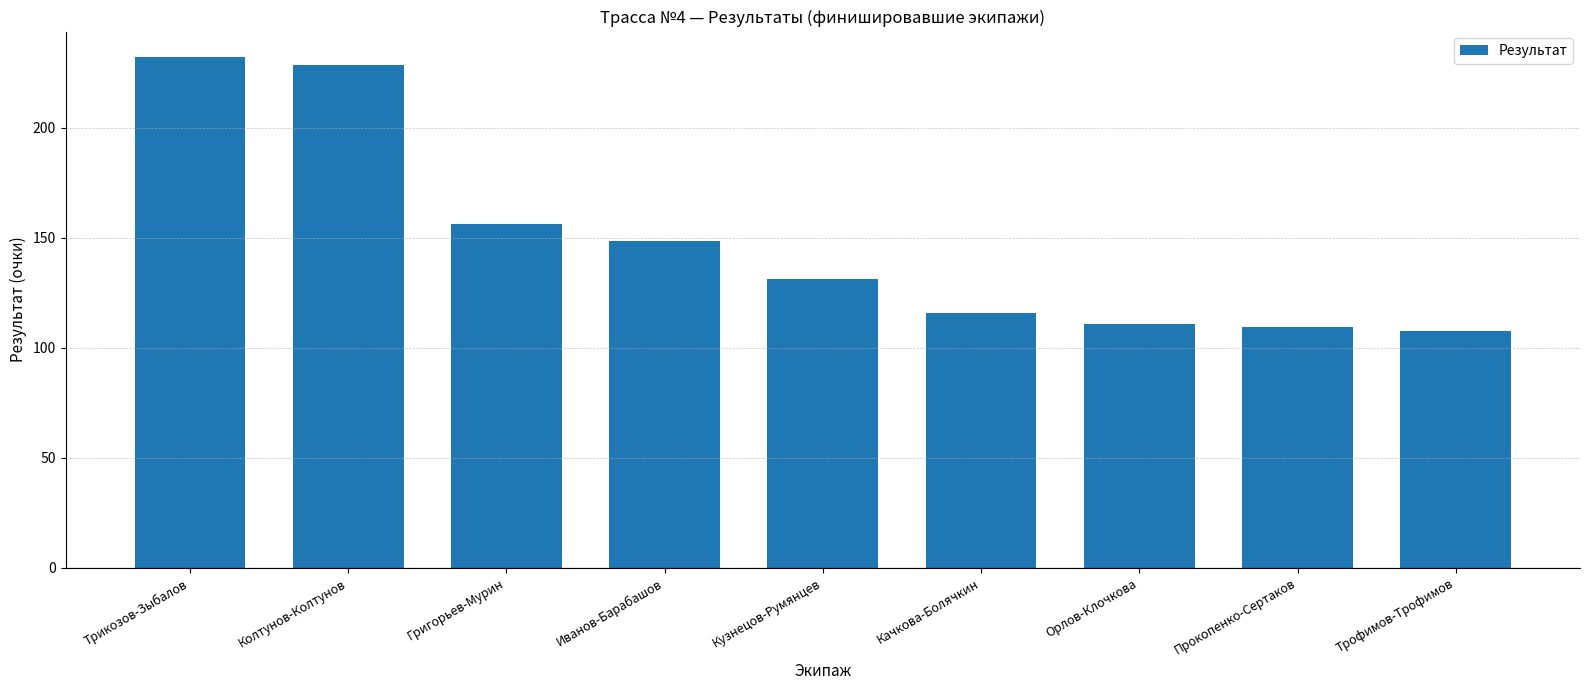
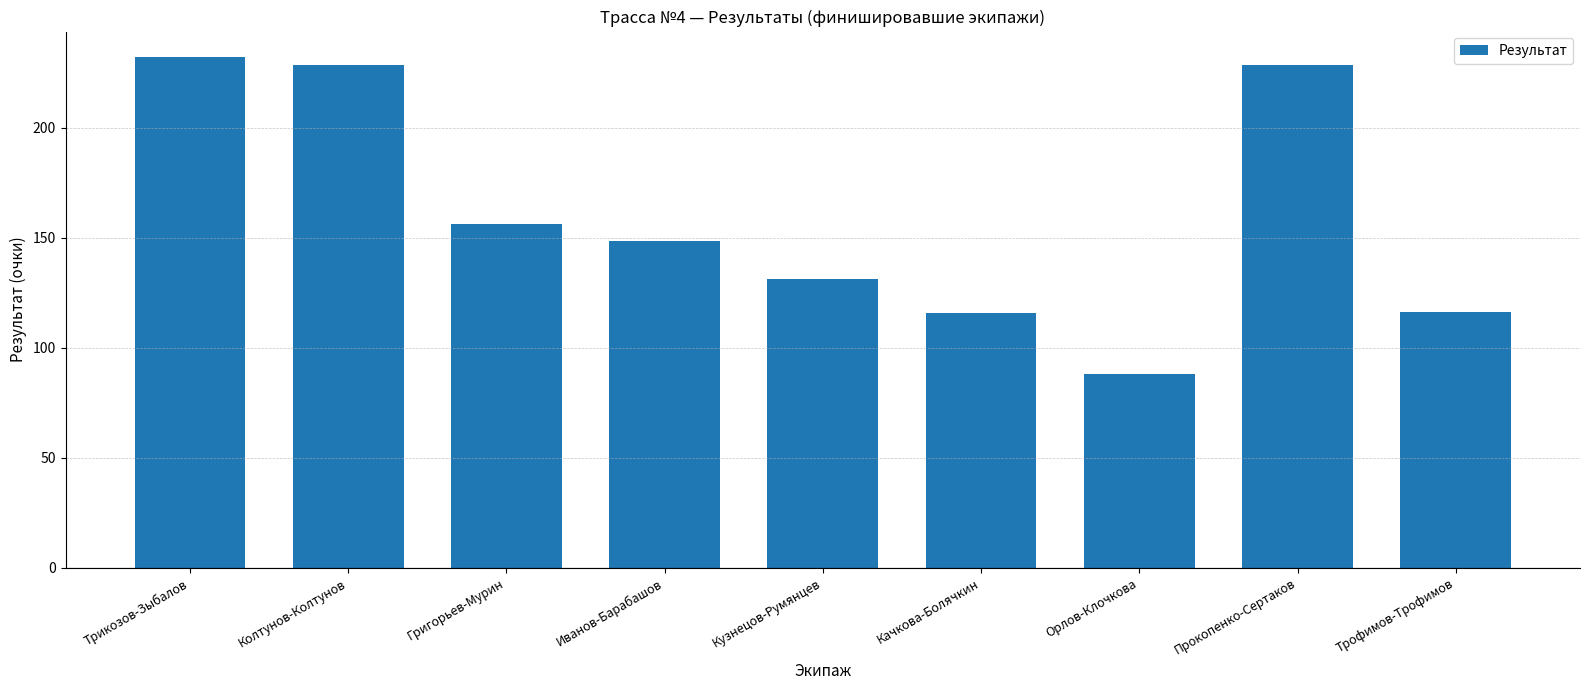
Орлов-Клочкова: 111 -> 88
Прокопенко-Сертаков: 109 -> 228
Трофимов-Трофимов: 108 -> 116
